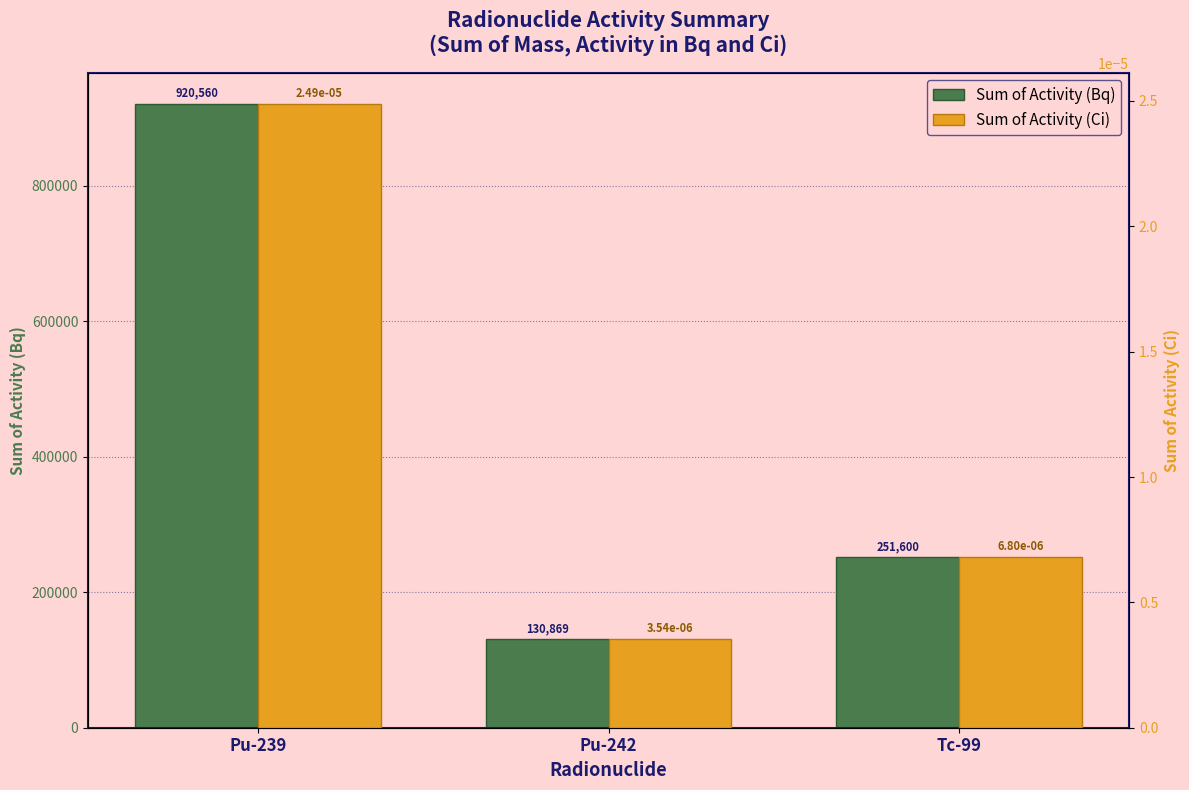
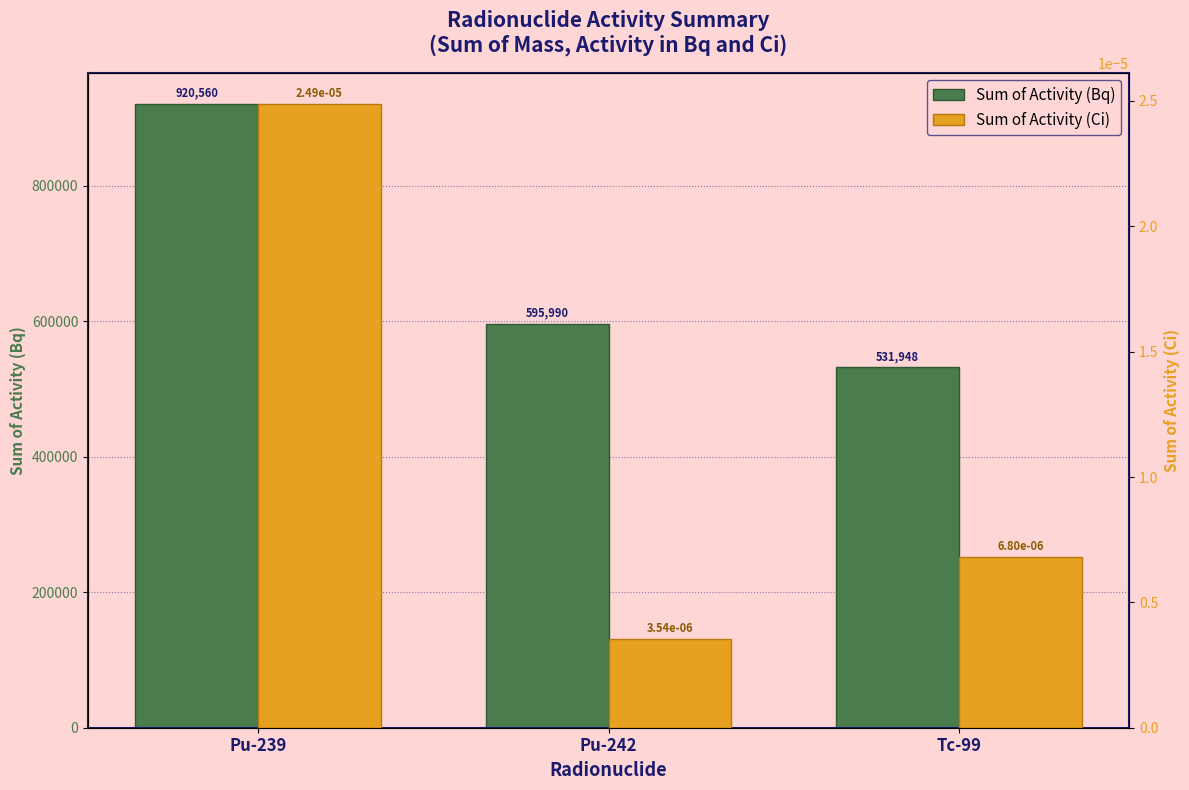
Sum of Activity (Bq), Pu-242: 130,869 -> 595,990
Sum of Activity (Bq), Tc-99: 251,600 -> 531,948
